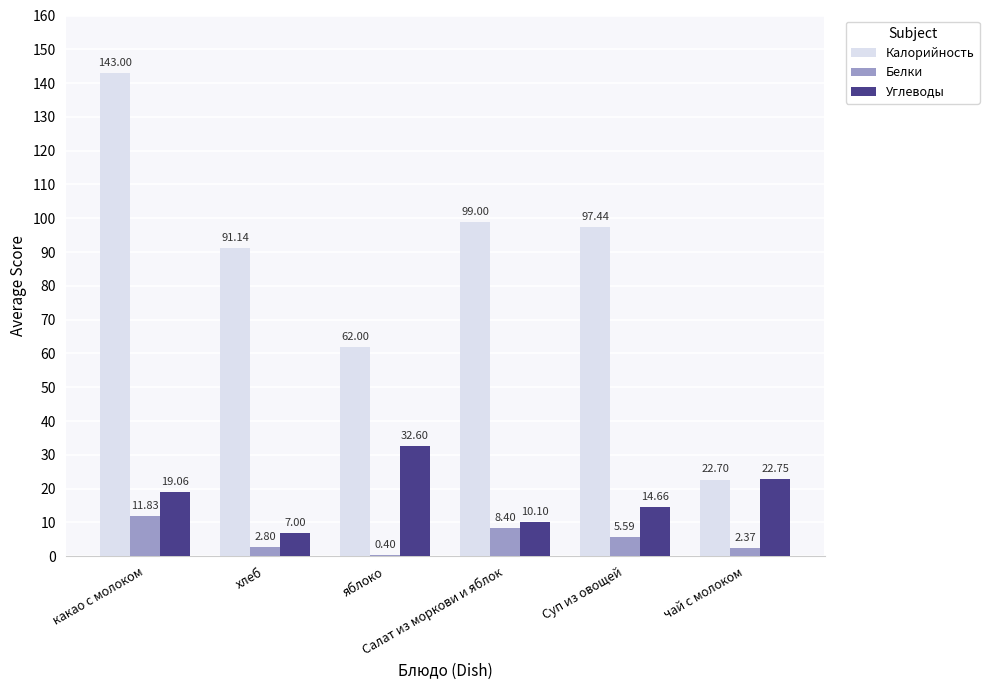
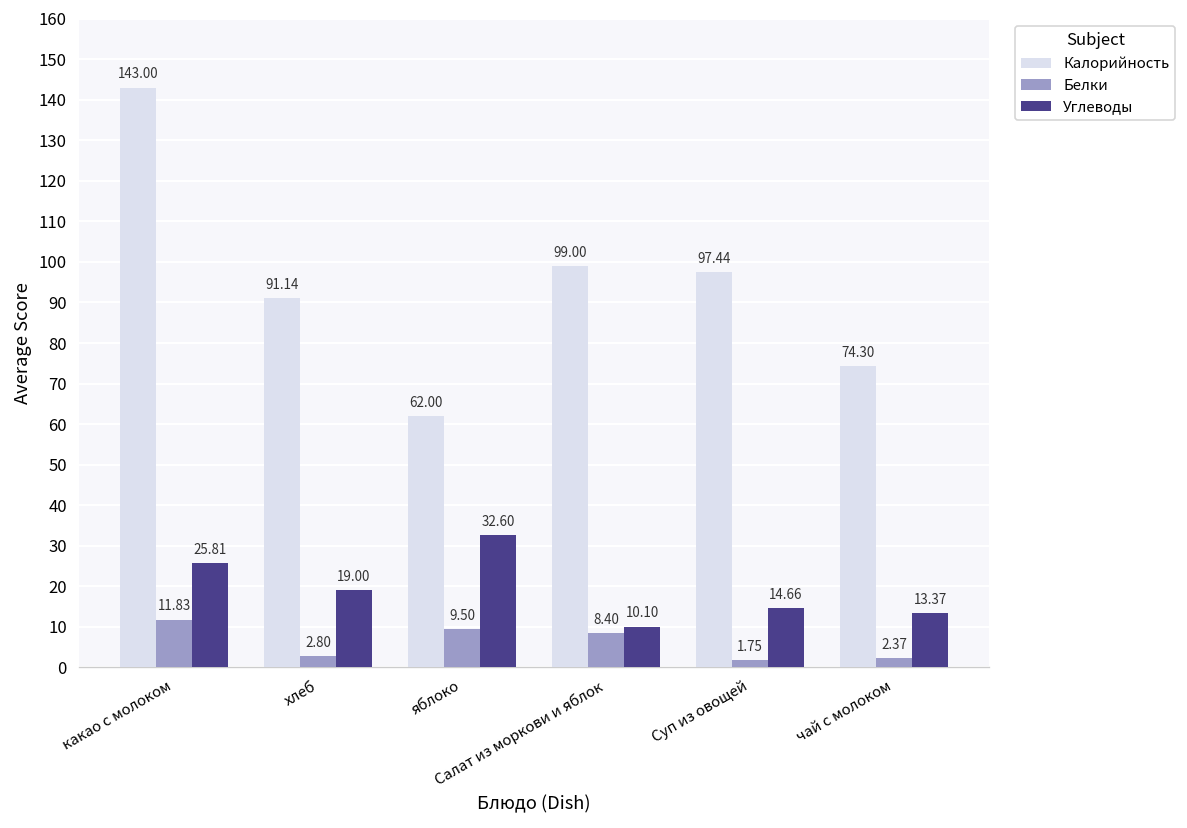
Углеводы, какао с молоком: 19.06 -> 25.81
Углеводы, хлеб: 7.00 -> 19.00
Белки, яблоко: 0.40 -> 9.50
Белки, Суп из овощей: 5.59 -> 1.75
Калорийность, чай с молоком: 22.70 -> 74.30
Углеводы, чай с молоком: 22.75 -> 13.37
